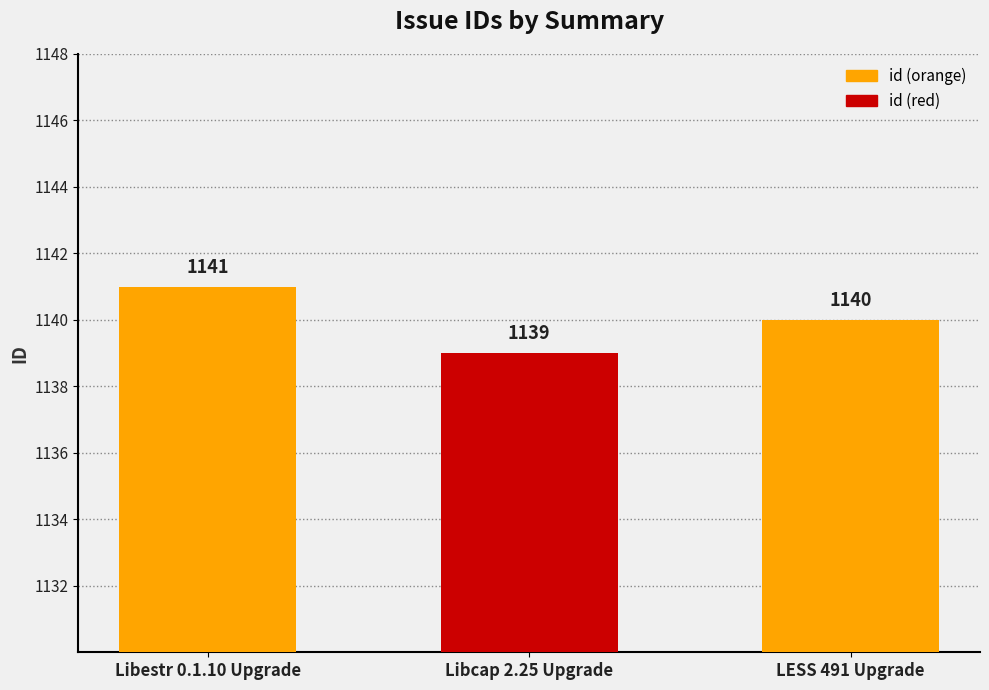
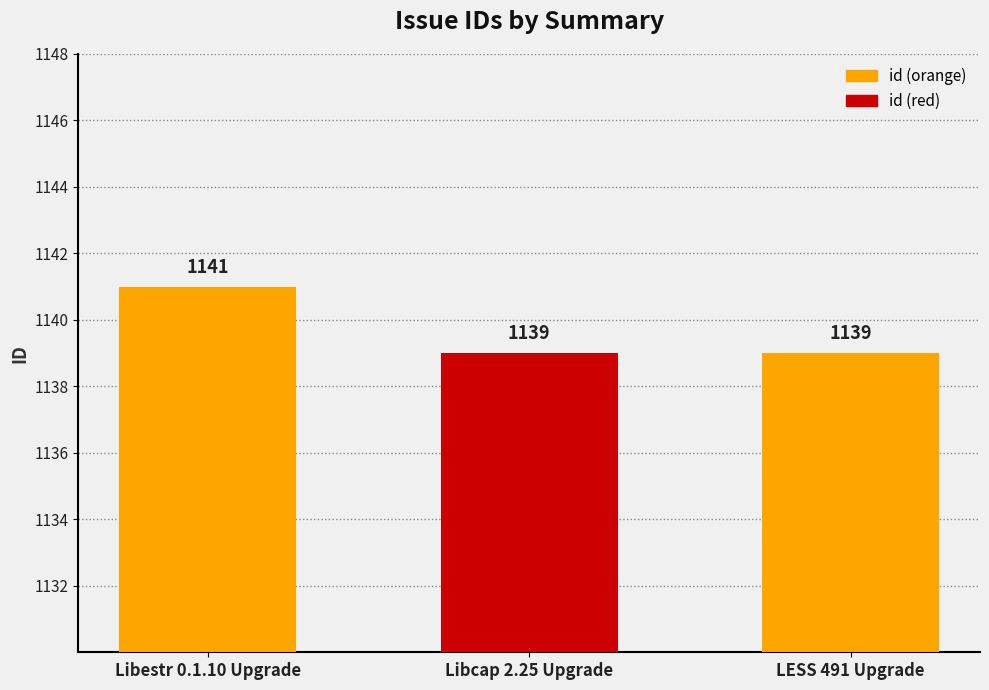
LESS 491 Upgrade: 1140 -> 1139
